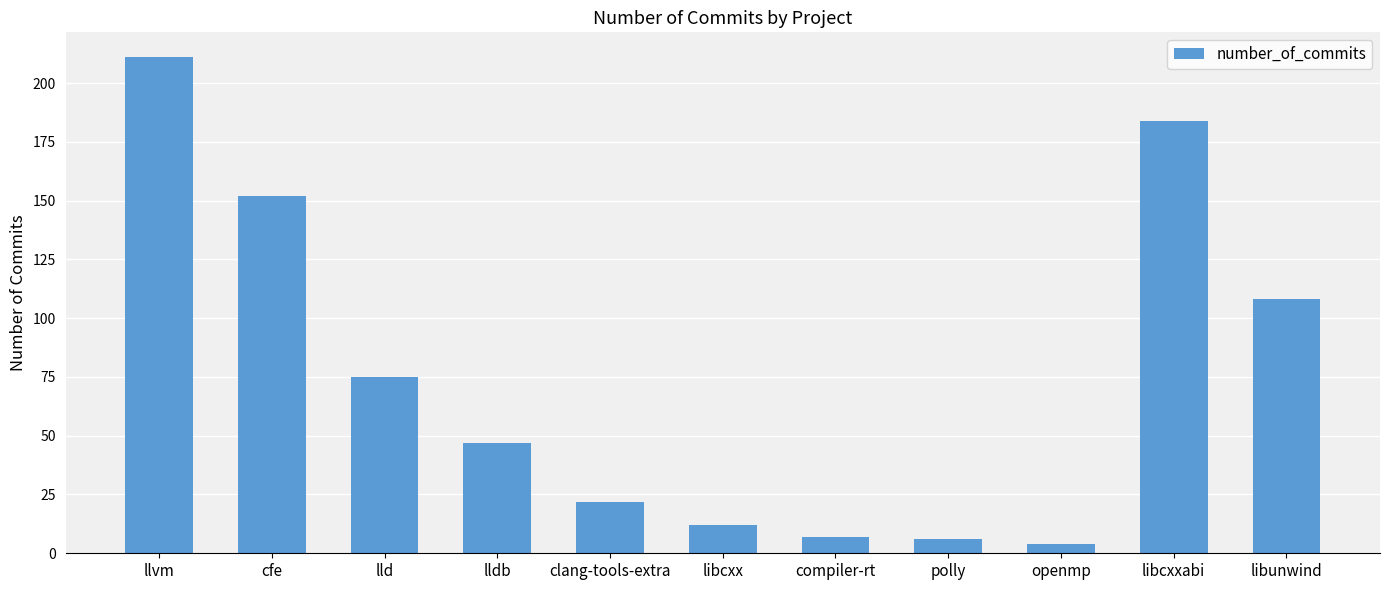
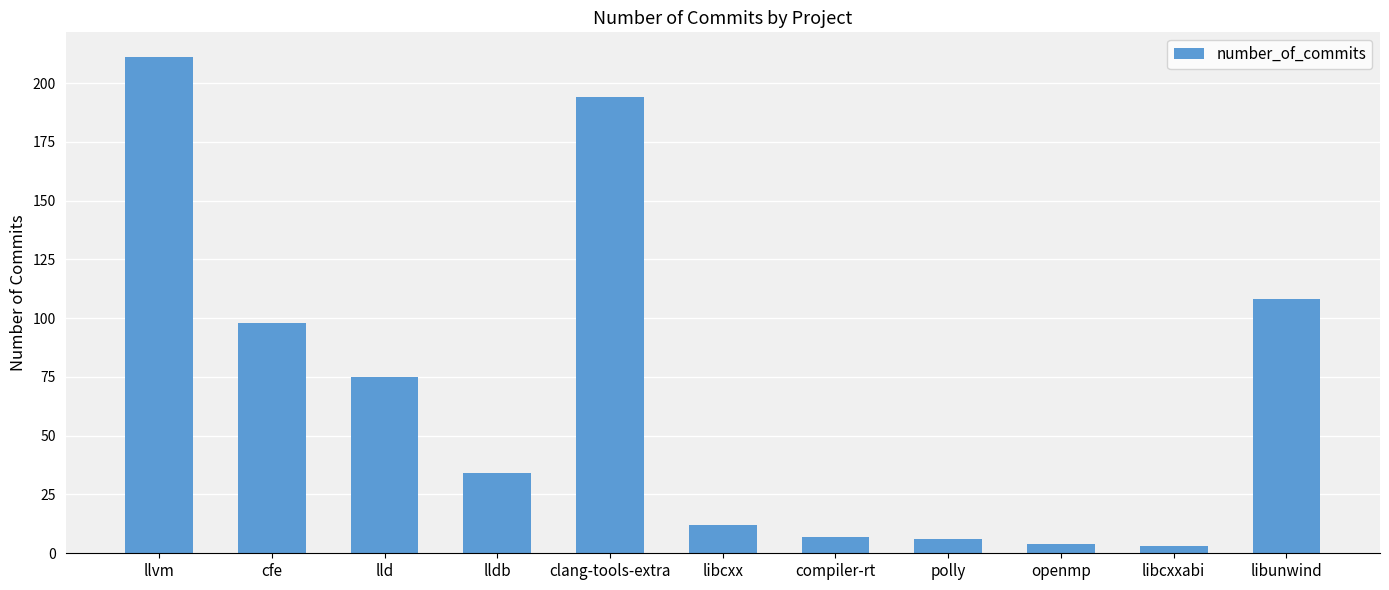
cfe: 152 -> 98
lldb: 47 -> 34
clang-tools-extra: 22 -> 194
libcxxabi: 184 -> 3
